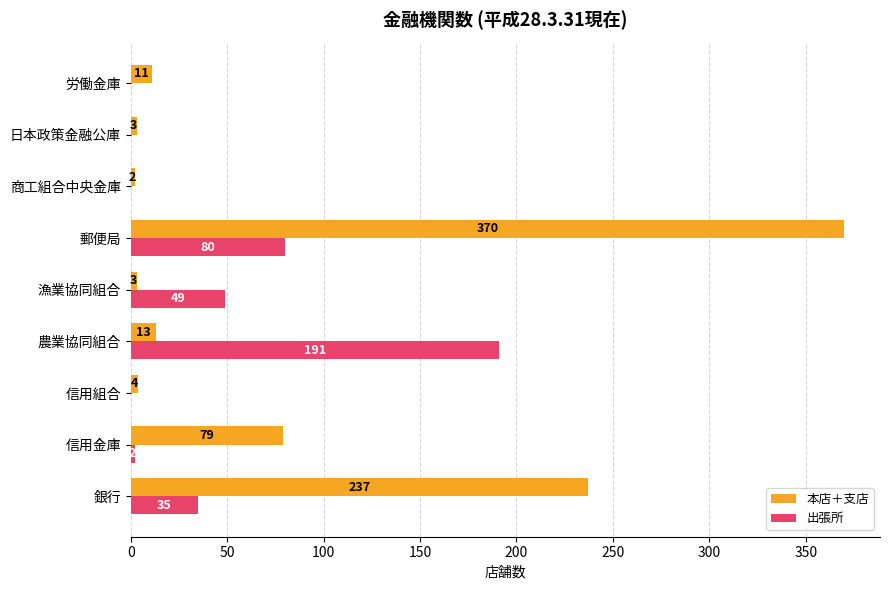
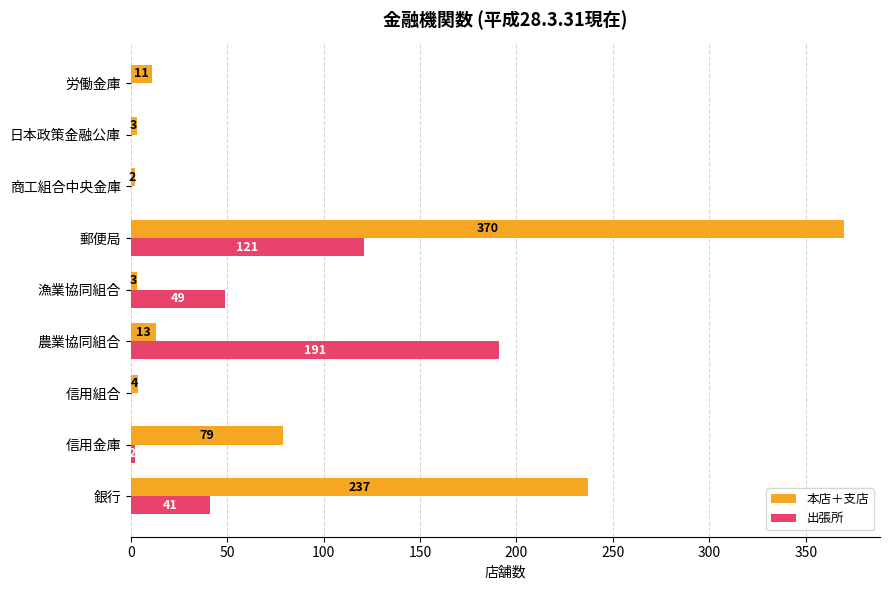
出張所, 郵便局: 80 -> 121
出張所, 銀行: 35 -> 41
